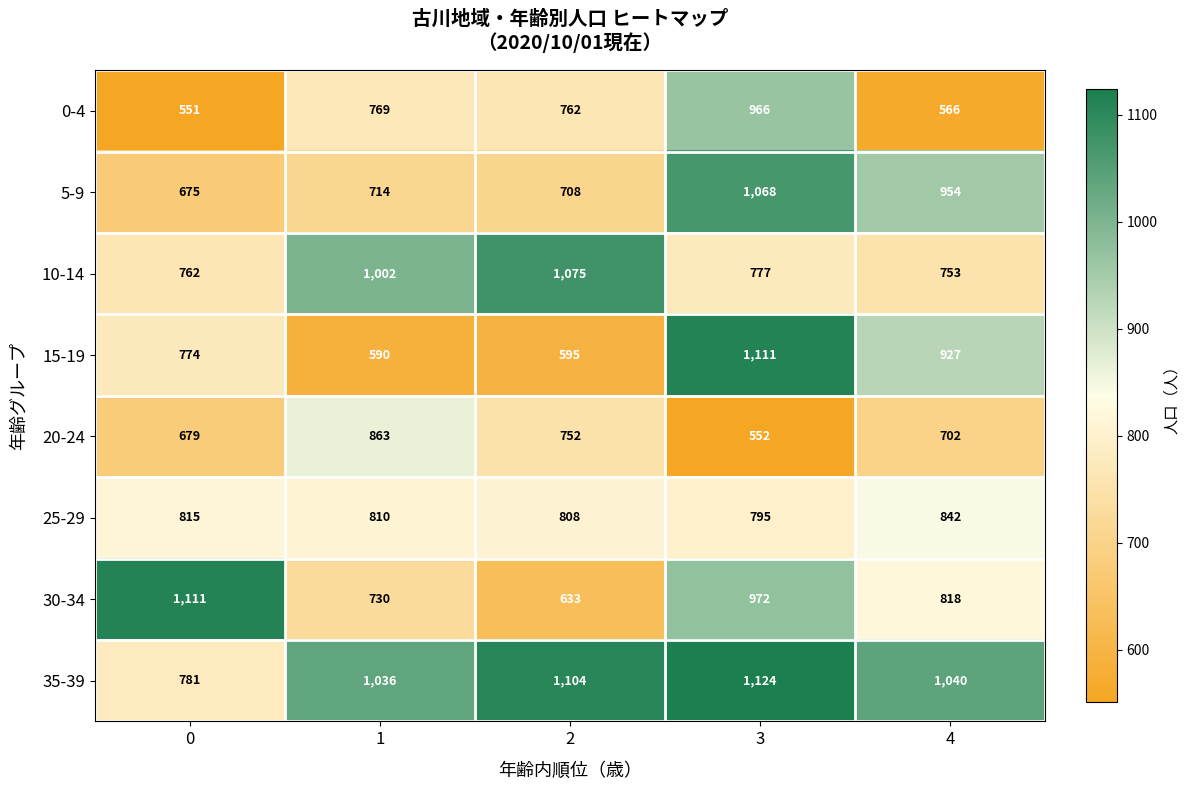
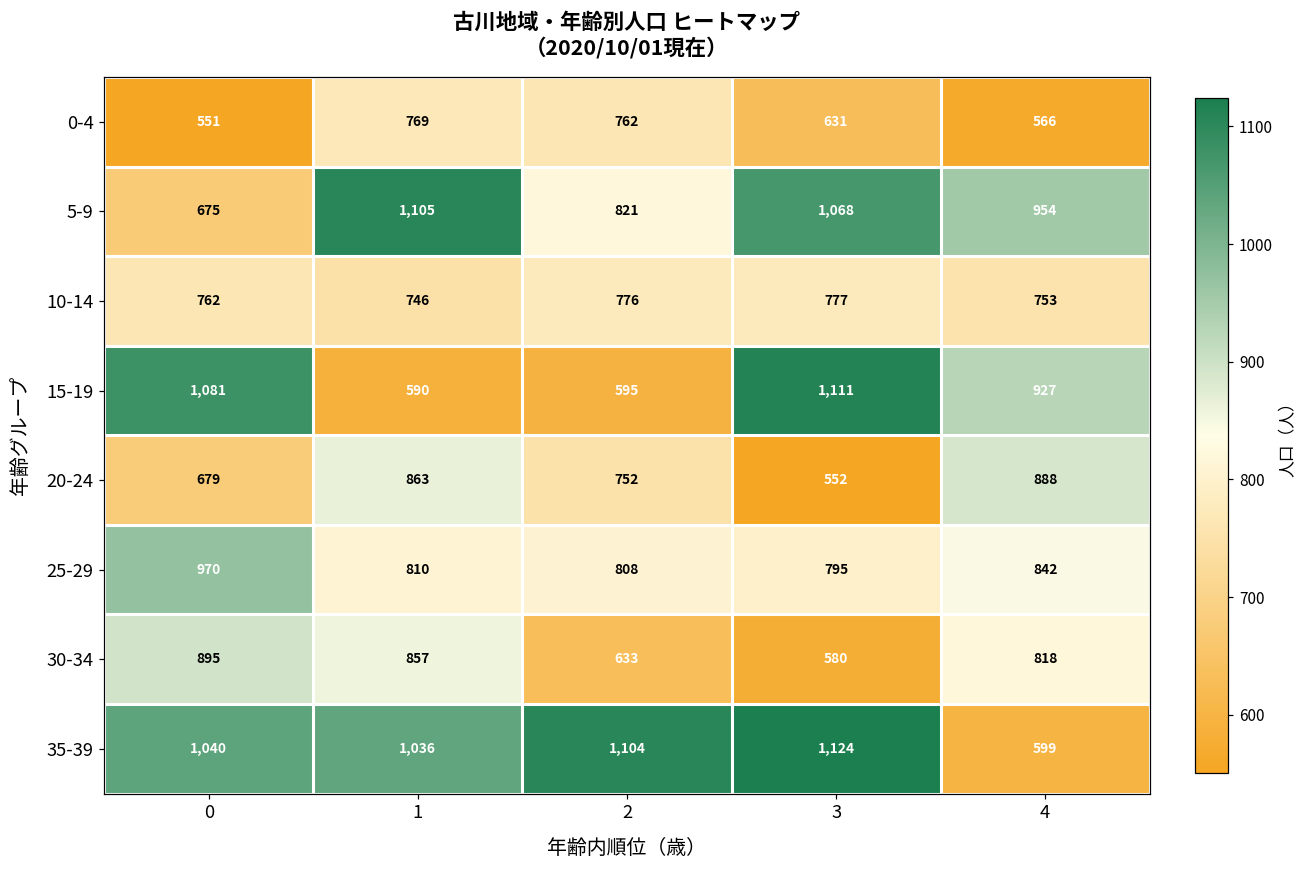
0-4, 3: 966 -> 631
5-9, 1: 714 -> 1,105
5-9, 2: 708 -> 821
10-14, 1: 1,002 -> 746
10-14, 2: 1,075 -> 776
15-19, 0: 774 -> 1,081
20-24, 4: 702 -> 888
25-29, 0: 815 -> 970
30-34, 0: 1,111 -> 895
30-34, 1: 730 -> 857
30-34, 3: 972 -> 580
35-39, 0: 781 -> 1,040
35-39, 4: 1,040 -> 599
